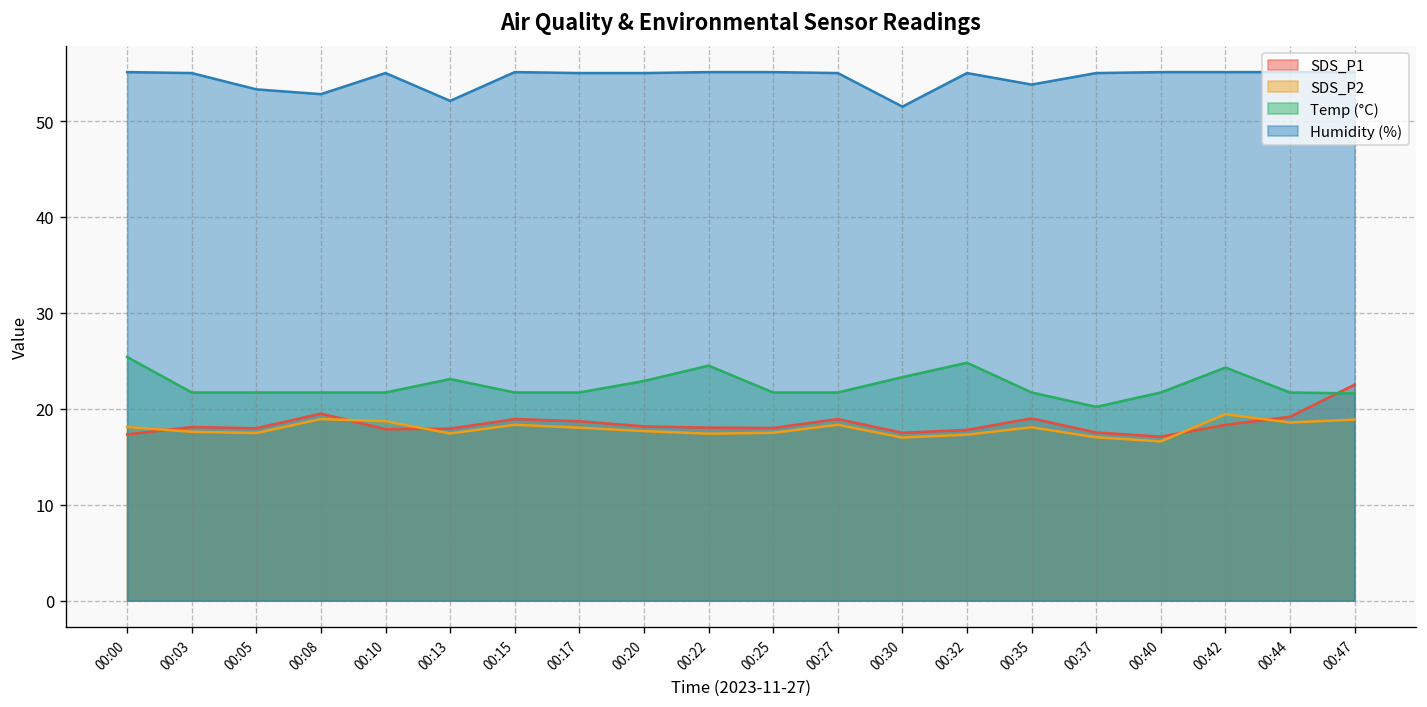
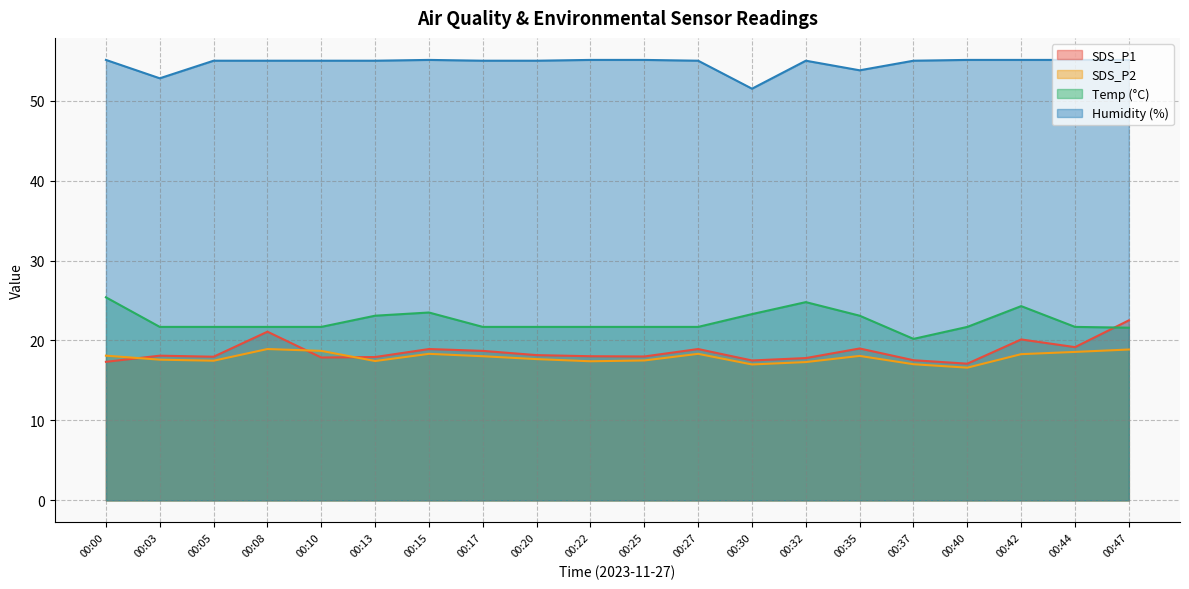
Humidity (%), 00:03: 55 -> 53
Humidity (%), 00:05: 53 -> 55
SDS_P1, 00:08: 20 -> 21
Humidity (%), 00:08: 53 -> 55
Humidity (%), 00:13: 52 -> 55
Temp (°C), 00:15: 22 -> 24
Temp (°C), 00:20: 23 -> 22
Temp (°C), 00:22: 25 -> 22
Temp (°C), 00:35: 22 -> 23
SDS_P1, 00:42: 18 -> 20
SDS_P2, 00:42: 19 -> 18
